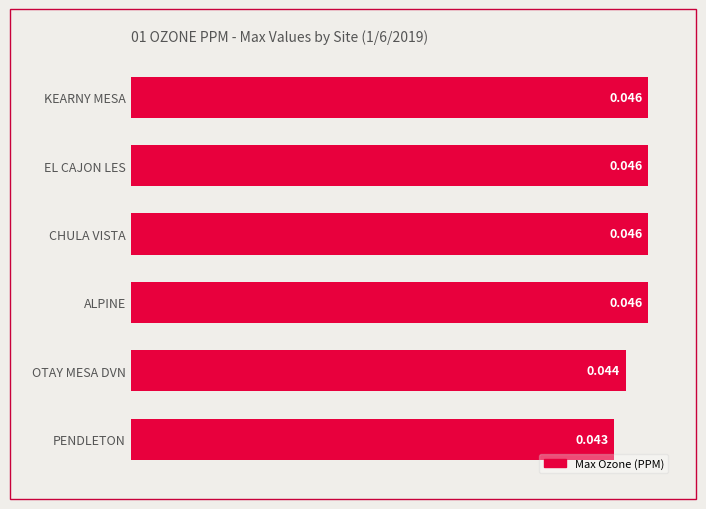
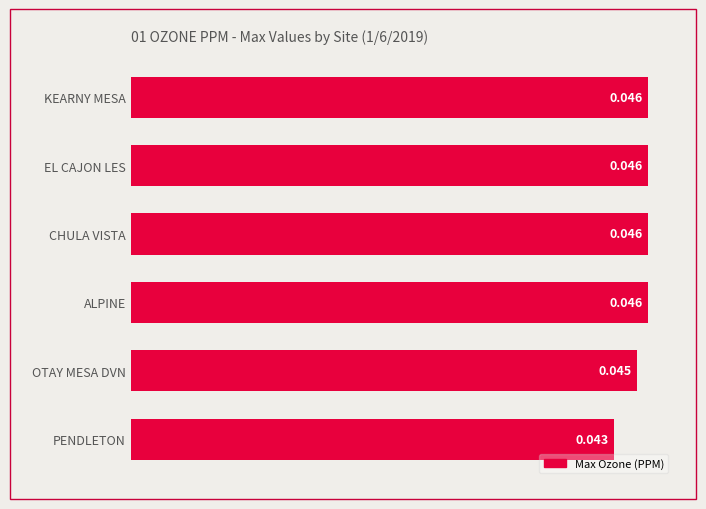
OTAY MESA DVN: 0.044 -> 0.045
